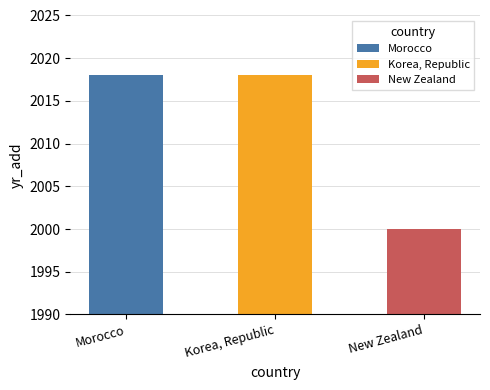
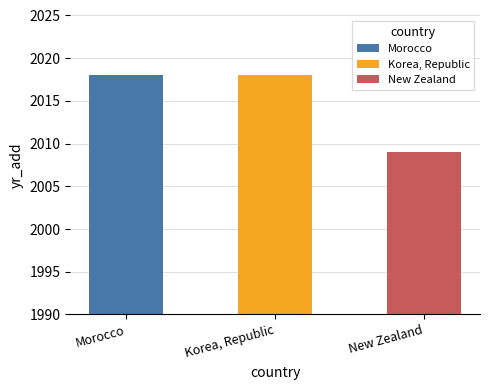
New Zealand: 2000 -> 2009
